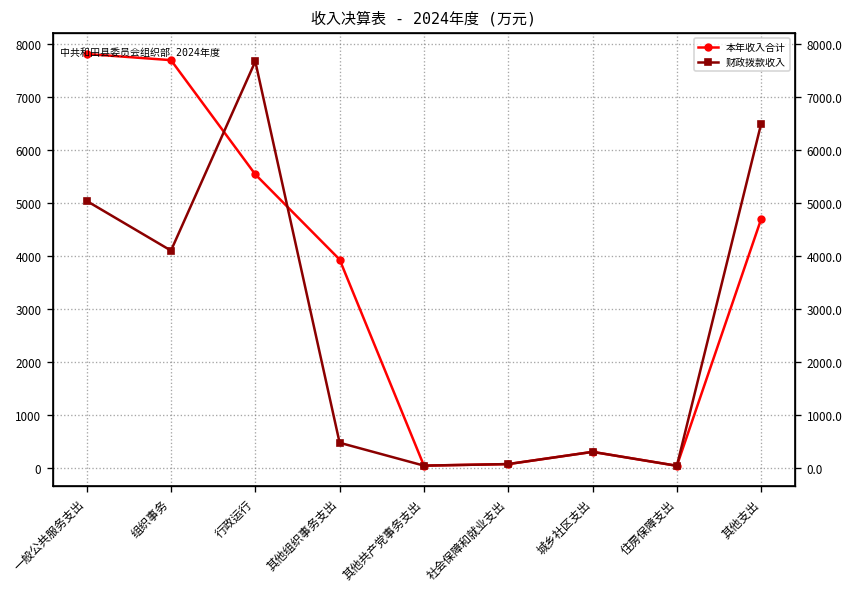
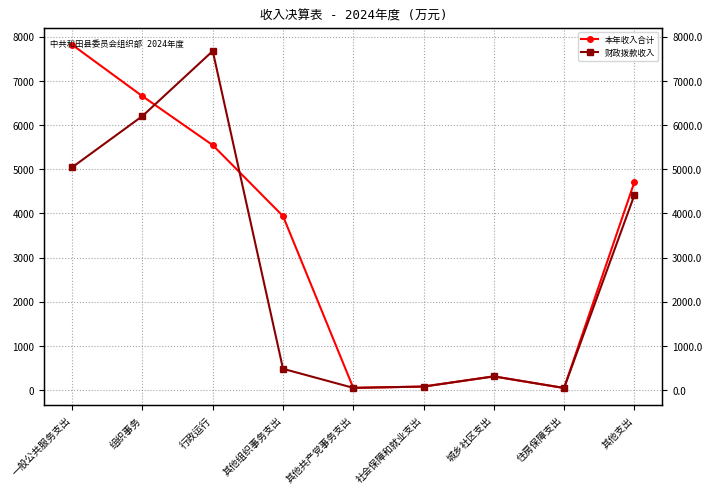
本年收入合计, 组织事务: 7700 -> 6700
财政拨款收入, 组织事务: 4100 -> 6200
财政拨款收入, 其他支出: 6500 -> 4400
